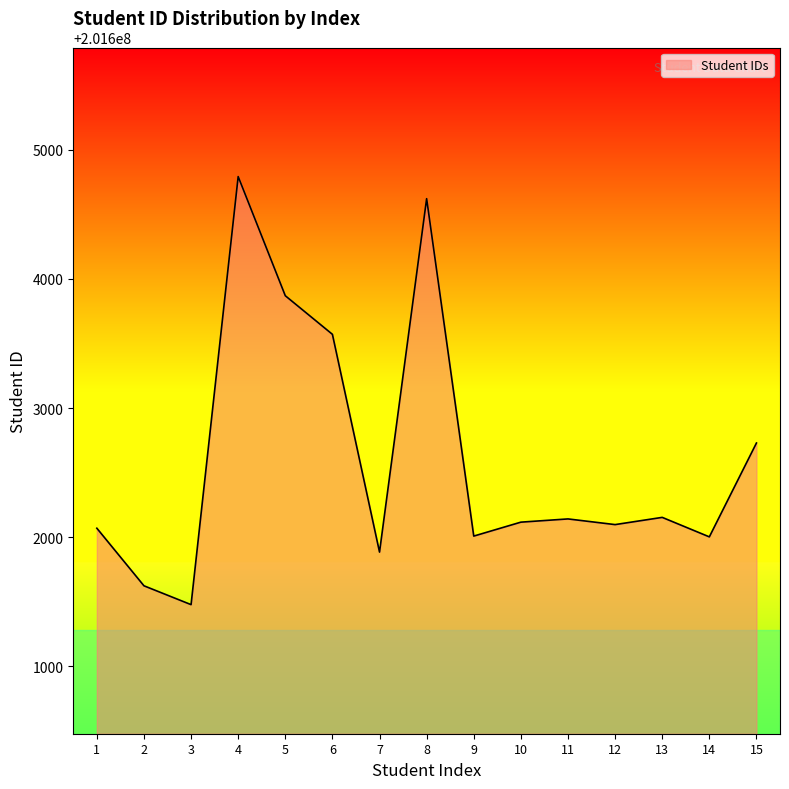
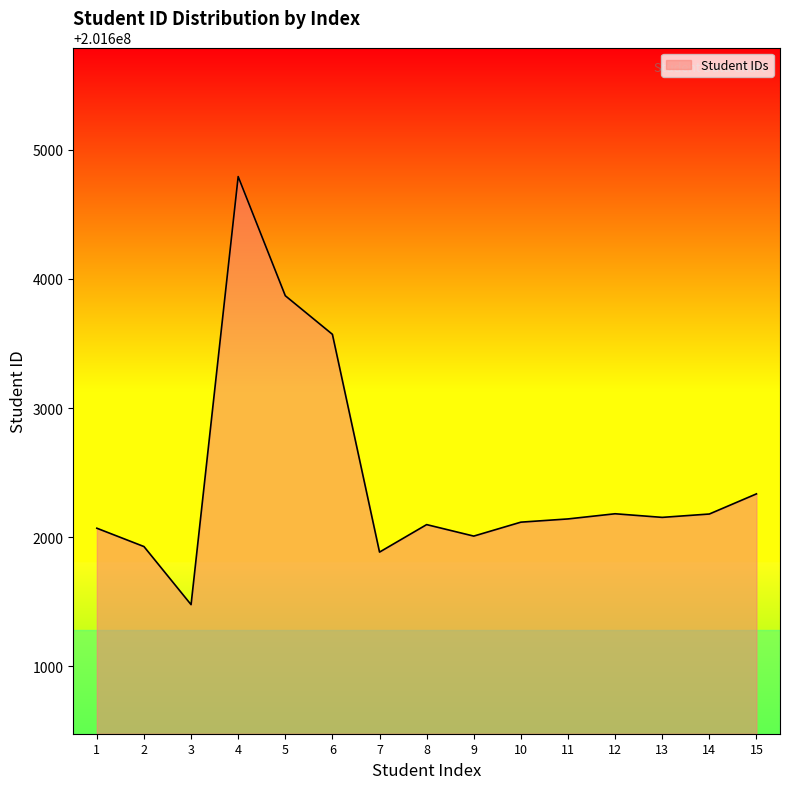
2: 201601620 -> 201601930
8: 201604620 -> 201602100
12: 201602100 -> 201602180
14: 201602000 -> 201602180
15: 201602730 -> 201602340
